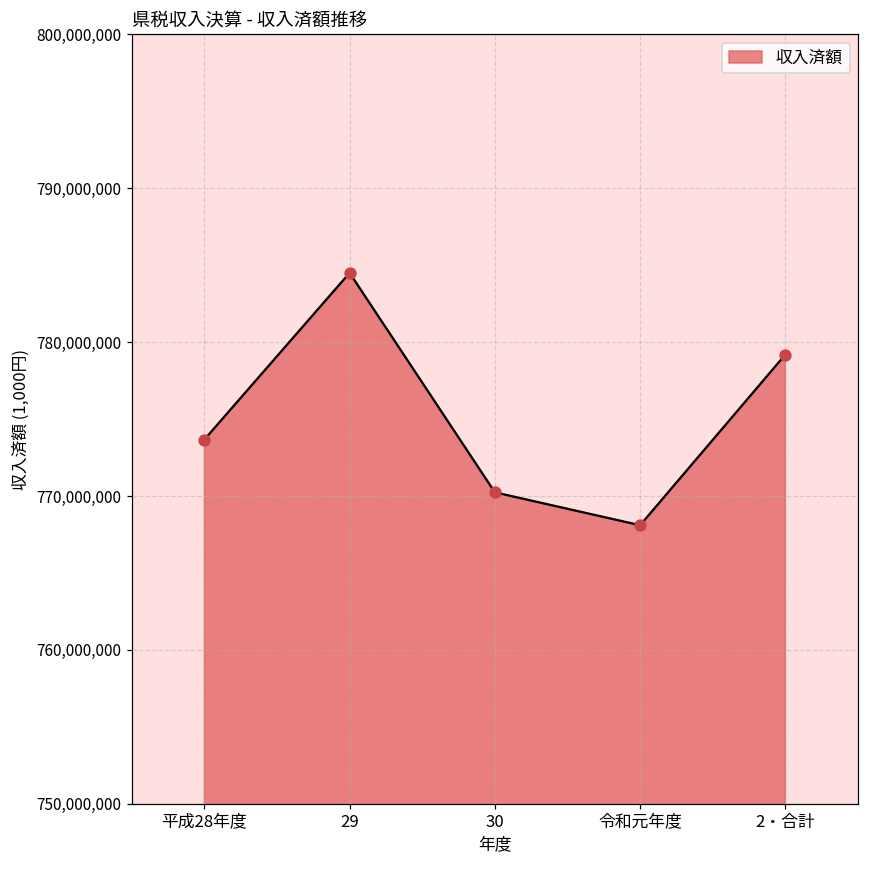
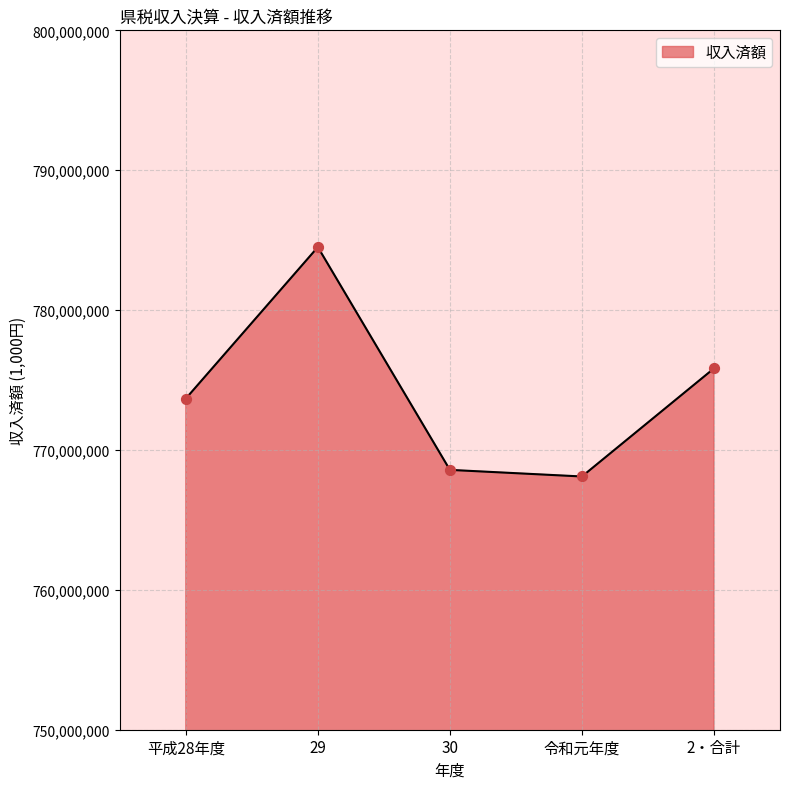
30: 770,200,000 -> 768,600,000
2・合計: 779,200,000 -> 775,800,000
